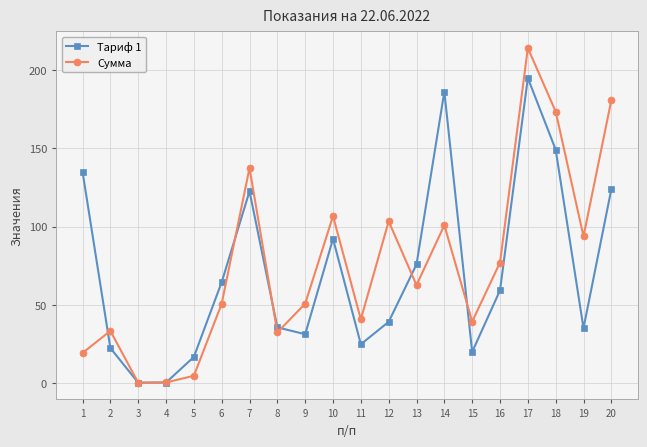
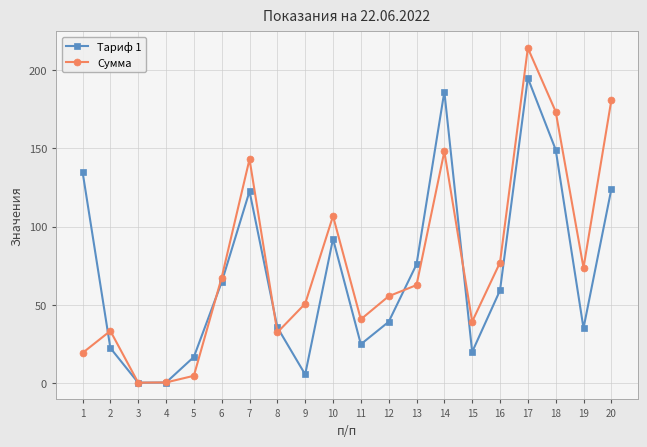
Сумма, 6: 51 -> 68
Сумма, 7: 137 -> 143
Тариф 1, 9: 31 -> 6
Сумма, 12: 103 -> 56
Сумма, 14: 101 -> 148
Сумма, 19: 94 -> 74
